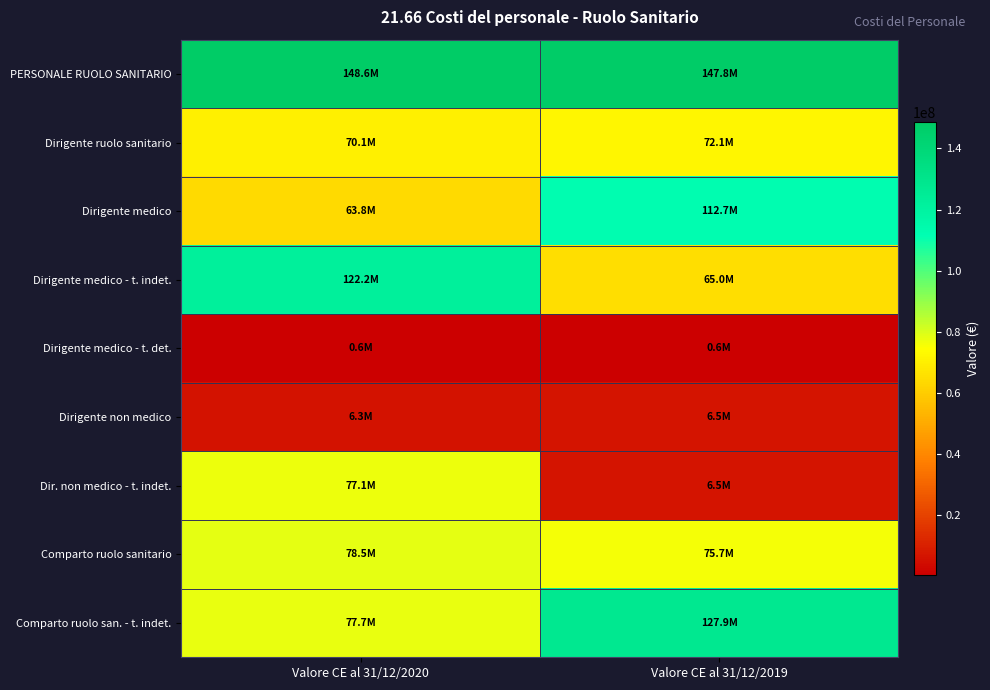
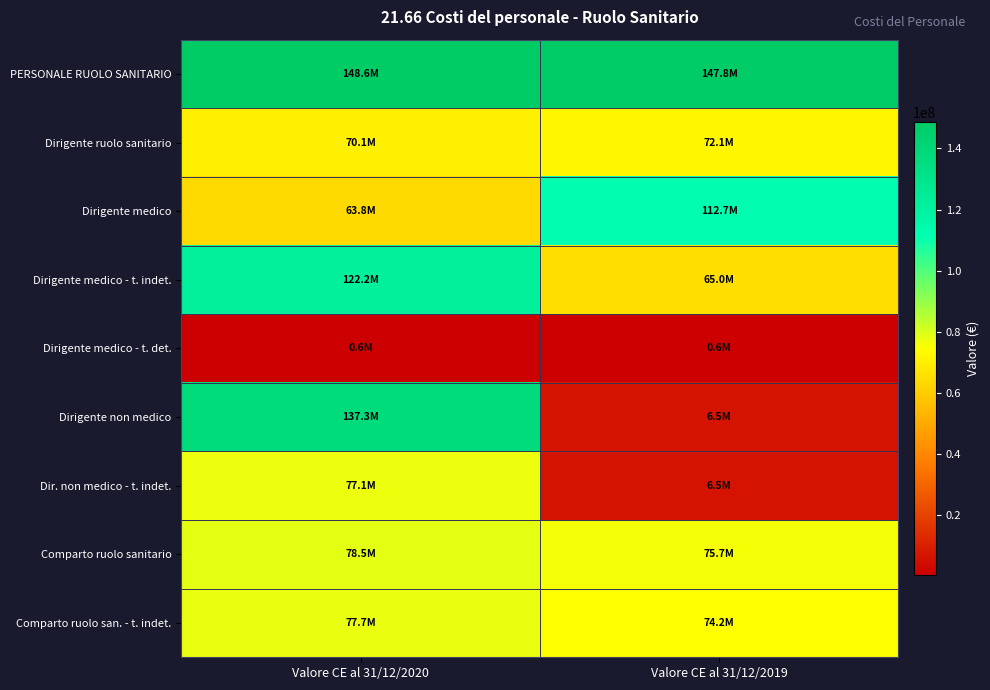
Dirigente non medico, Valore CE al 31/12/2020: 6.3M -> 137.3M
Comparto ruolo san. - t. indet., Valore CE al 31/12/2019: 127.9M -> 74.2M
